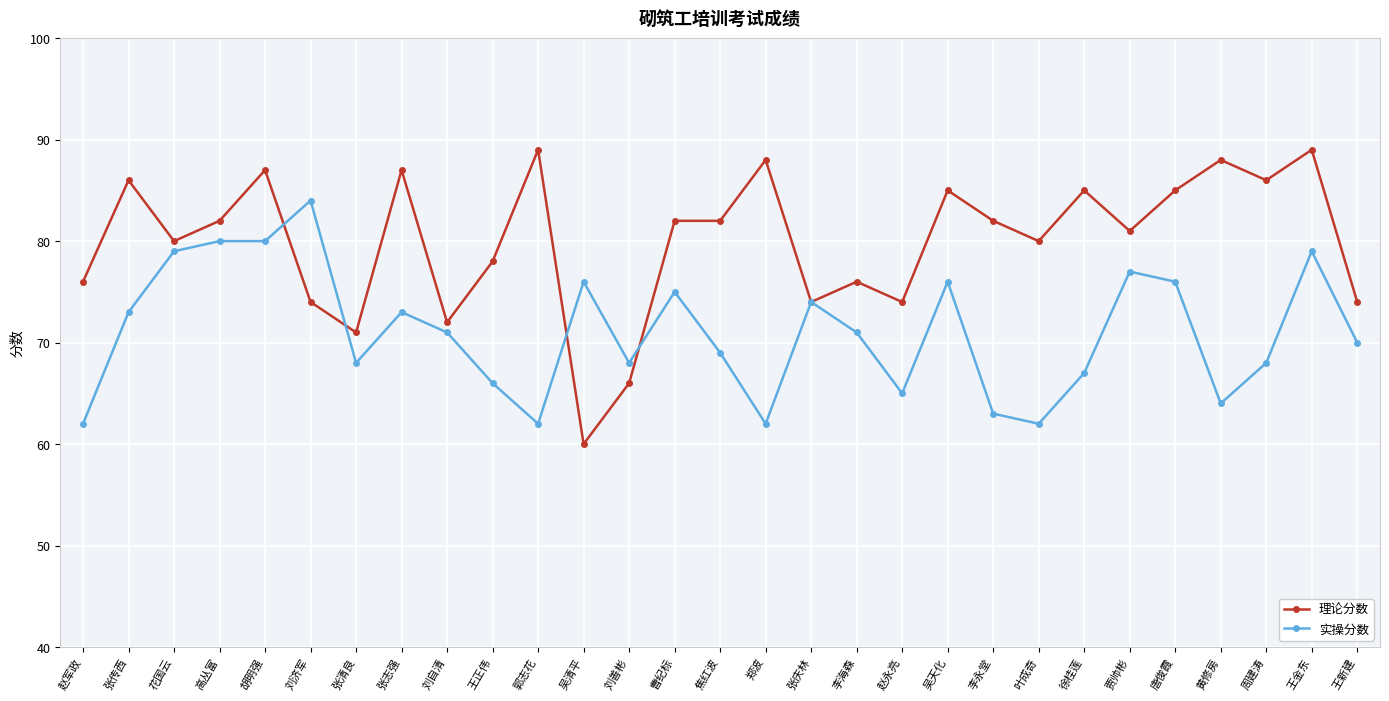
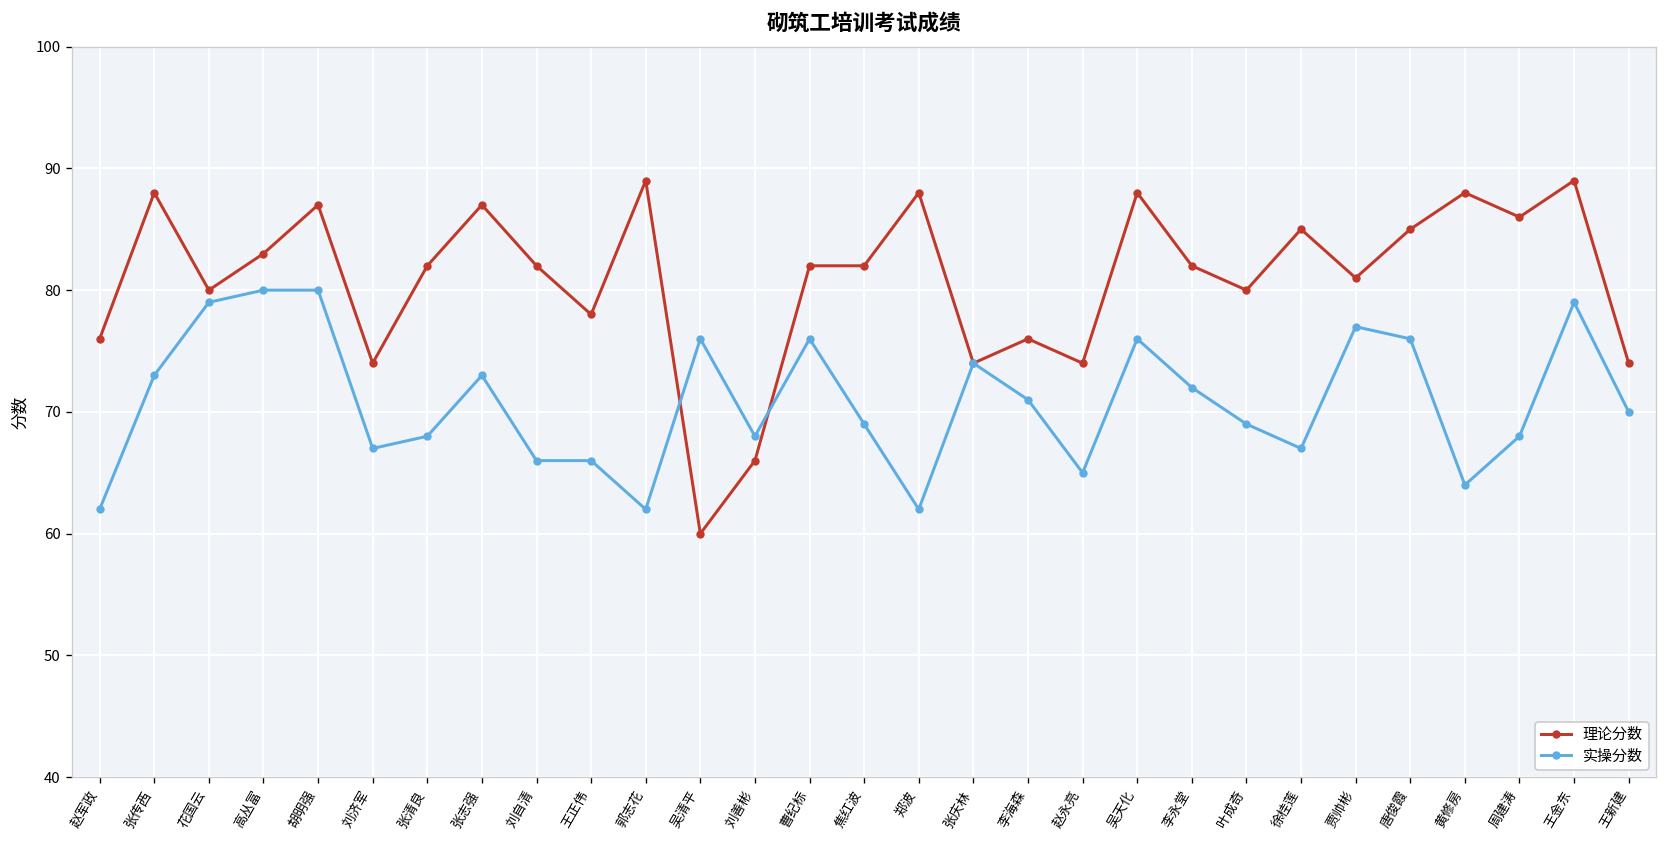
理论分数, 张传西: 86 -> 88
理论分数, 高丛富: 82 -> 83
实操分数, 刘济军: 84 -> 67
理论分数, 张清良: 71 -> 82
理论分数, 刘自清: 72 -> 82
实操分数, 刘自清: 71 -> 66
实操分数, 曹纪标: 75 -> 76
理论分数, 吴天化: 85 -> 88
实操分数, 李永堂: 63 -> 72
实操分数, 叶成奇: 62 -> 69
